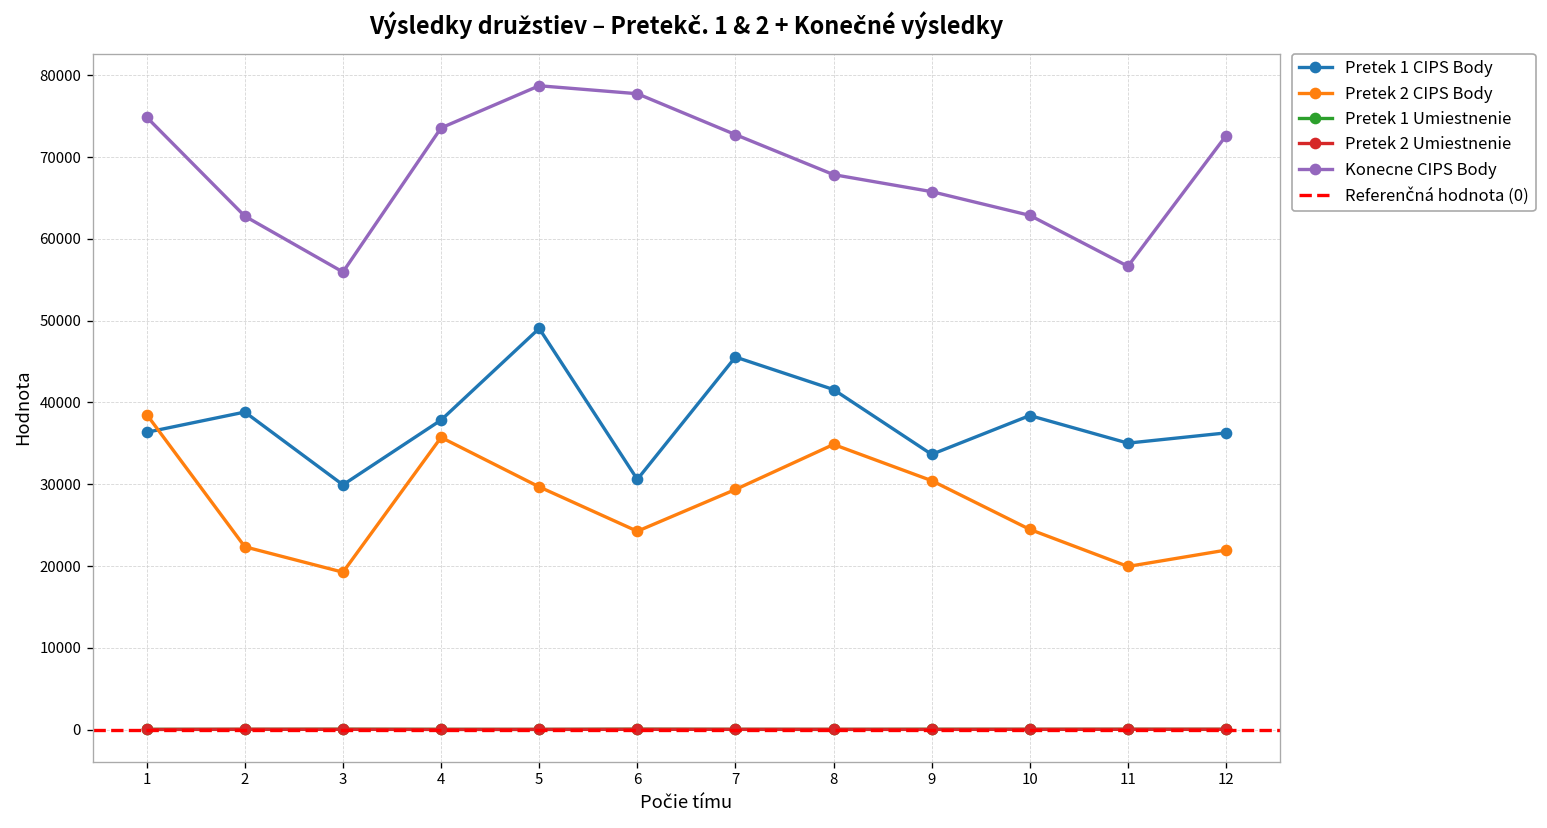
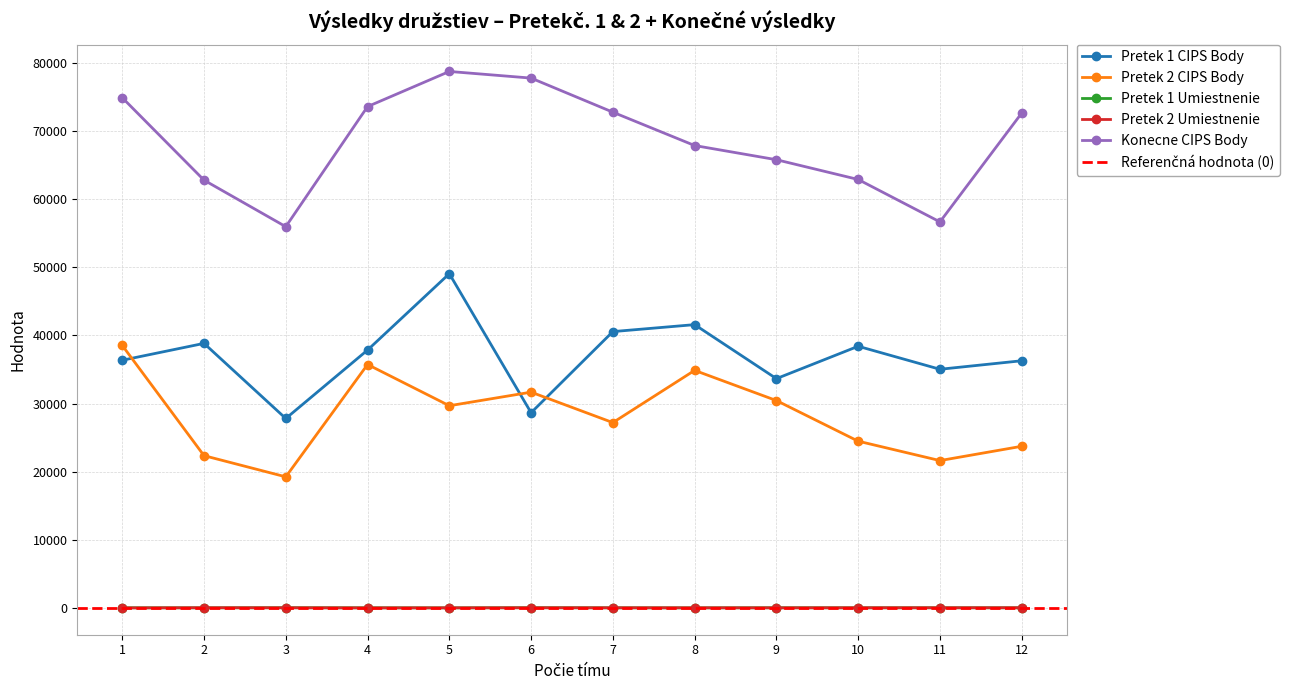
Pretek 1 CIPS Body, 3: 30000 -> 28000
Pretek 1 CIPS Body, 6: 31000 -> 29000
Pretek 2 CIPS Body, 6: 24000 -> 32000
Pretek 1 CIPS Body, 7: 46000 -> 41000
Pretek 2 CIPS Body, 7: 29000 -> 27000
Pretek 2 CIPS Body, 11: 20000 -> 22000
Pretek 2 CIPS Body, 12: 22000 -> 24000
